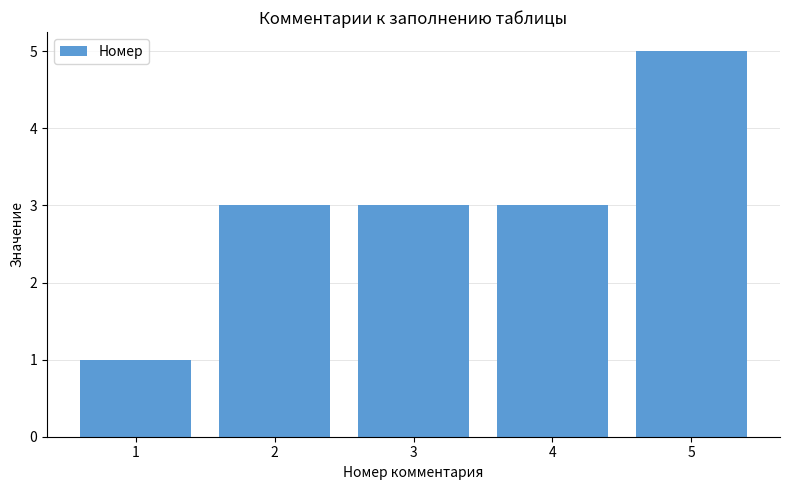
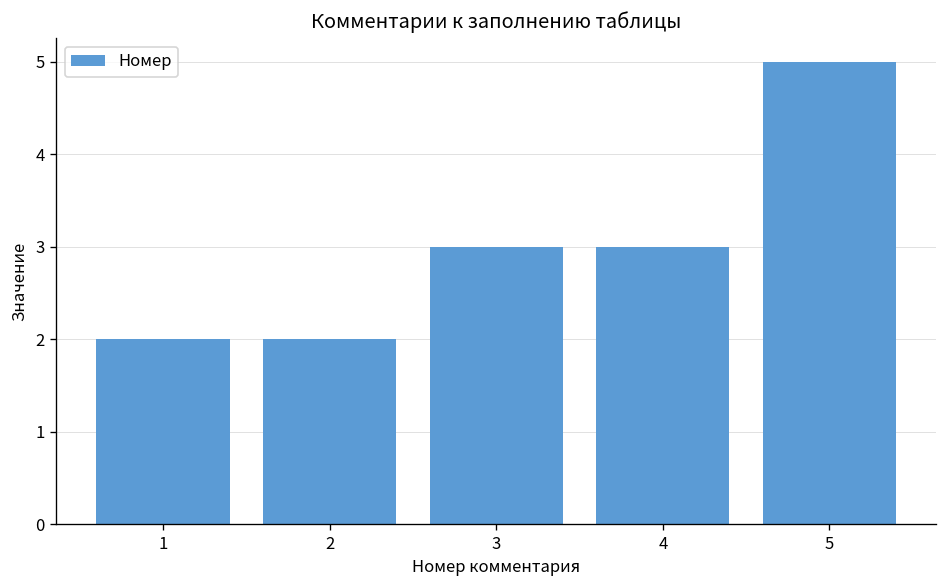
1: 1 -> 2
2: 3 -> 2
